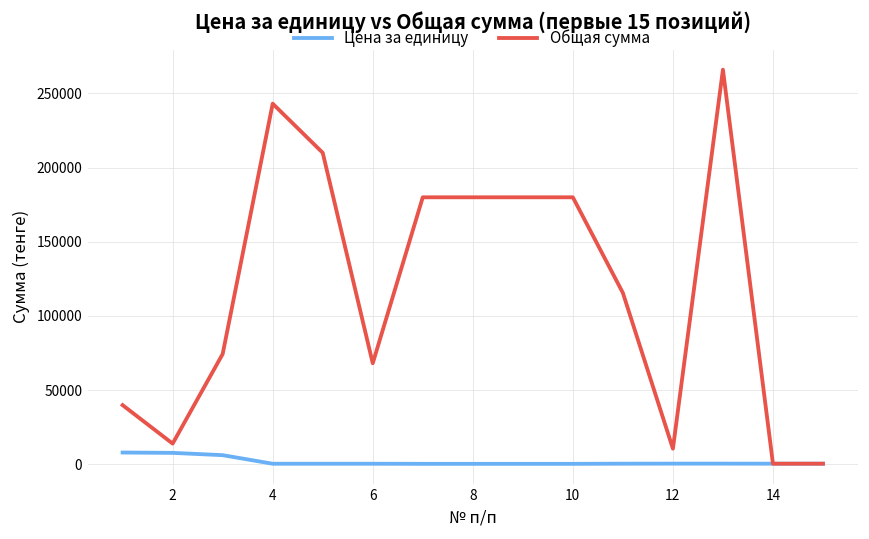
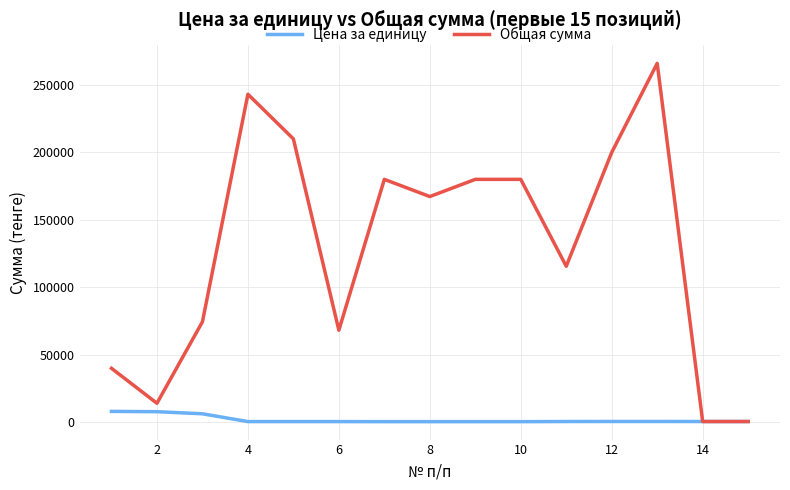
Общая сумма, 8: 180000 -> 167000
Общая сумма, 12: 11000 -> 200000
